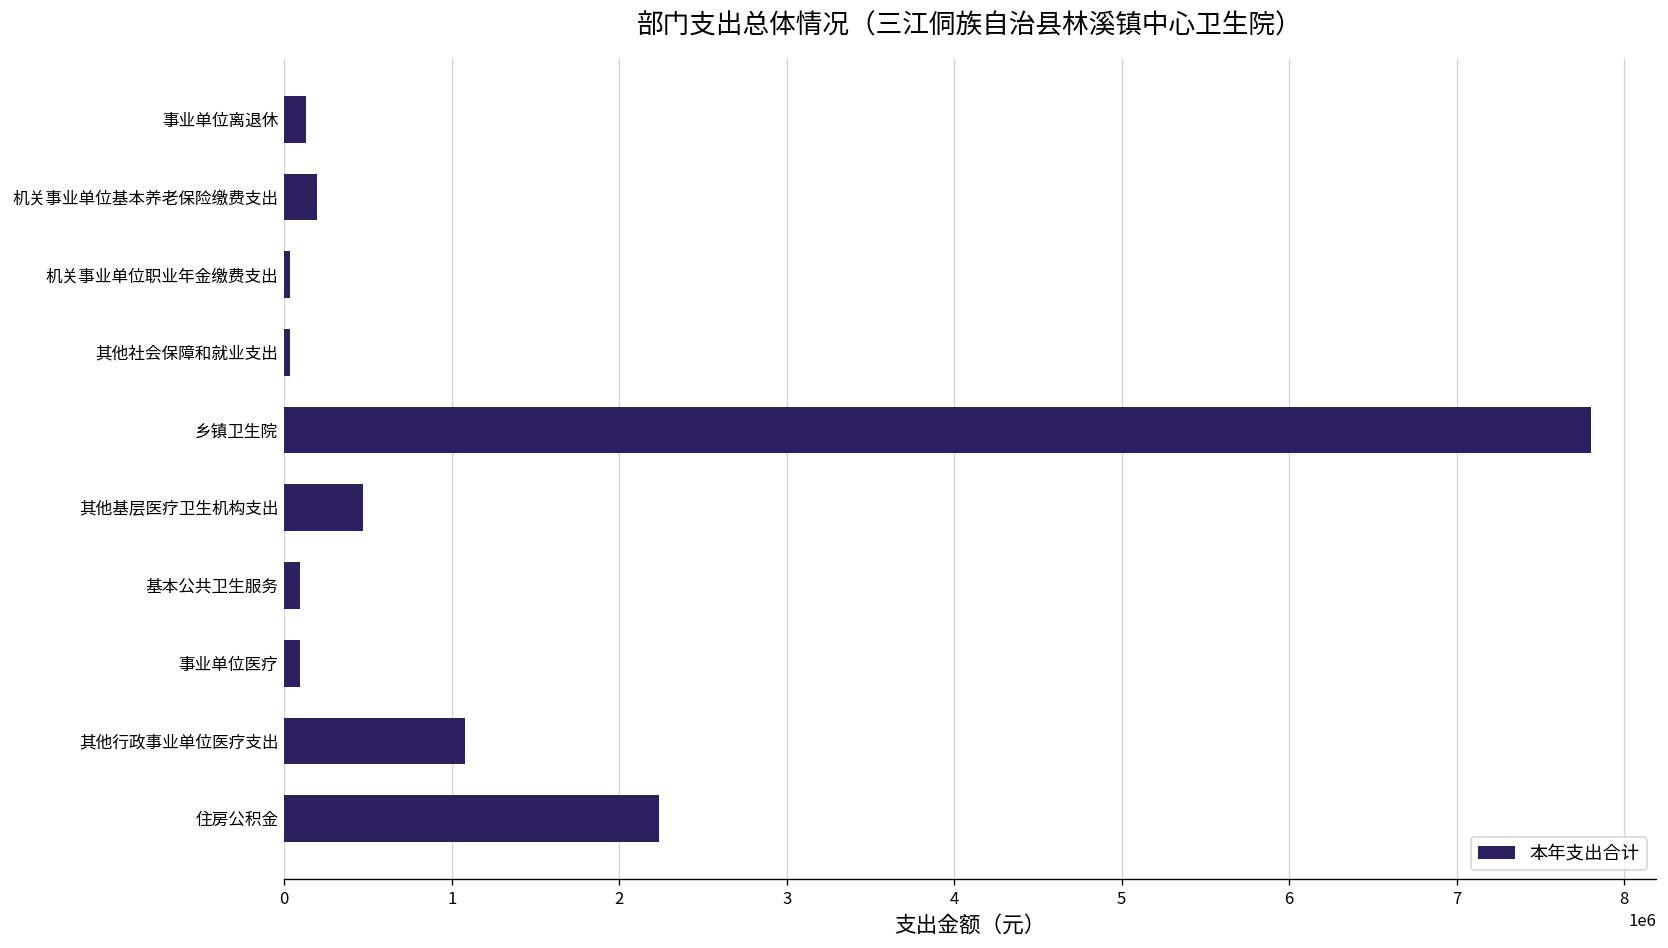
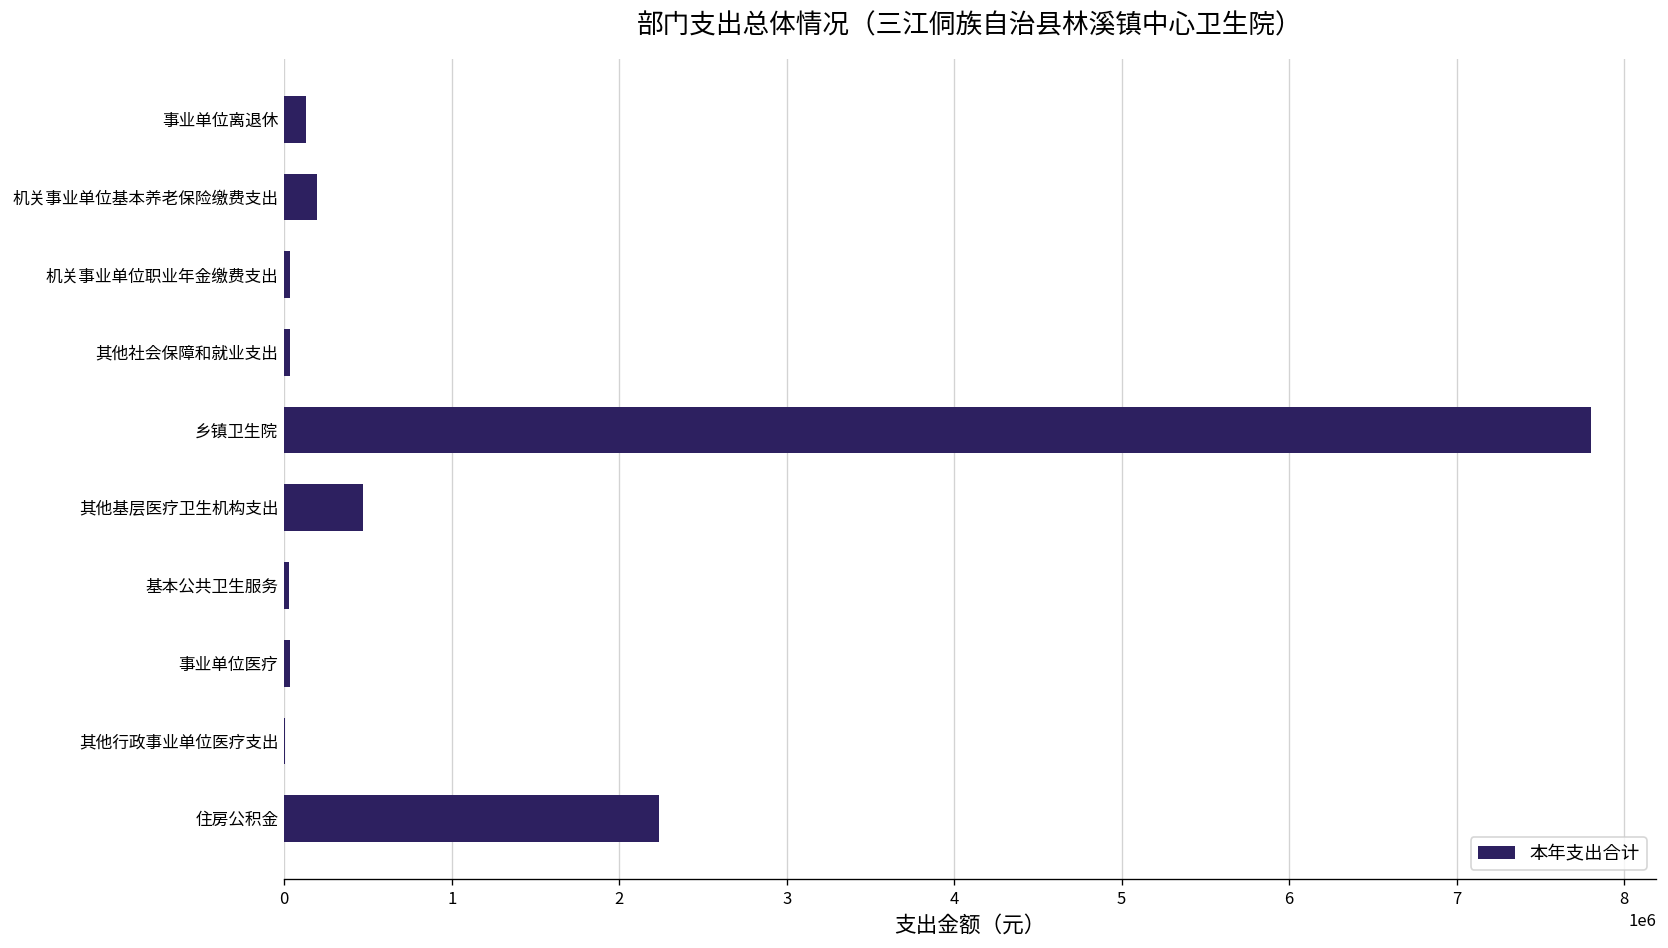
基本公共卫生服务: 90000 -> 30000
事业单位医疗: 100000 -> 40000
其他行政事业单位医疗支出: 1080000 -> 0
